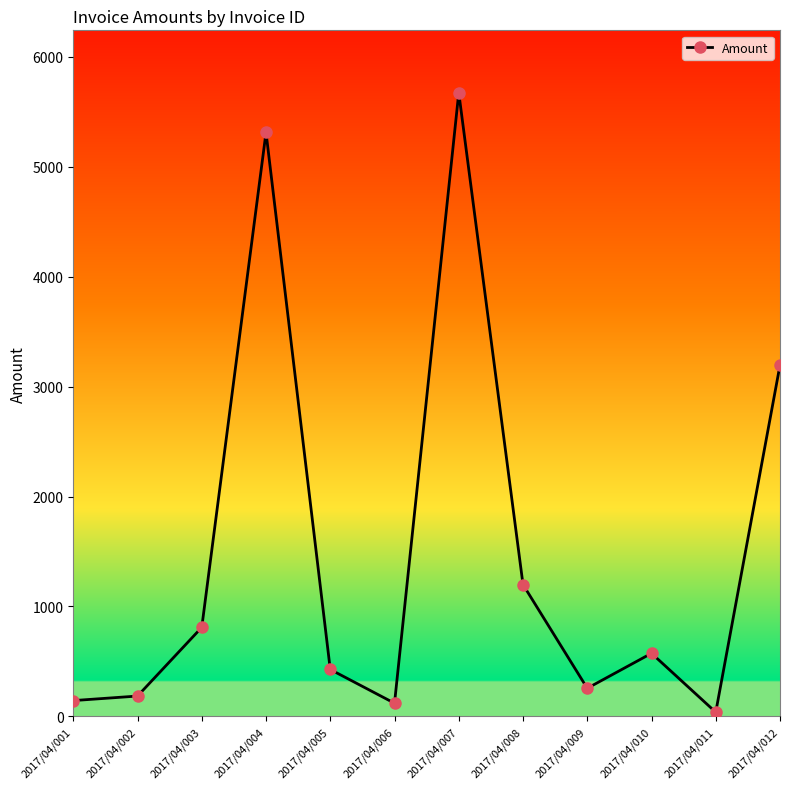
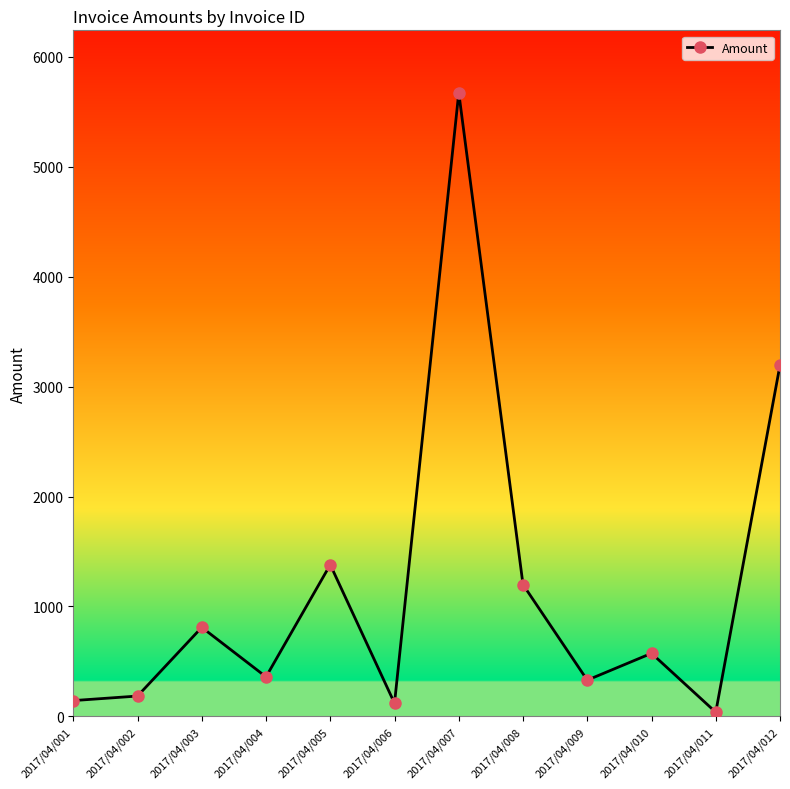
2017/04/004: 5310 -> 360
2017/04/005: 430 -> 1380
2017/04/009: 260 -> 330
